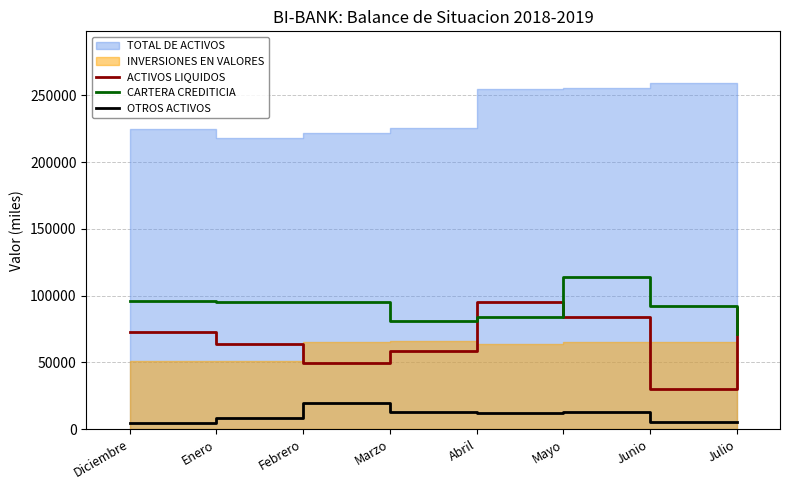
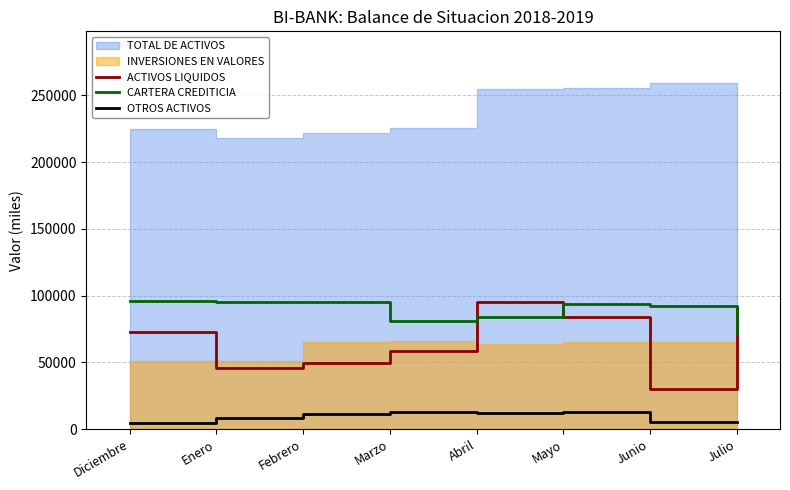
ACTIVOS LIQUIDOS, Enero: 64000 -> 46000
OTROS ACTIVOS, Febrero: 19000 -> 12000
CARTERA CREDITICIA, Mayo: 114000 -> 94000
